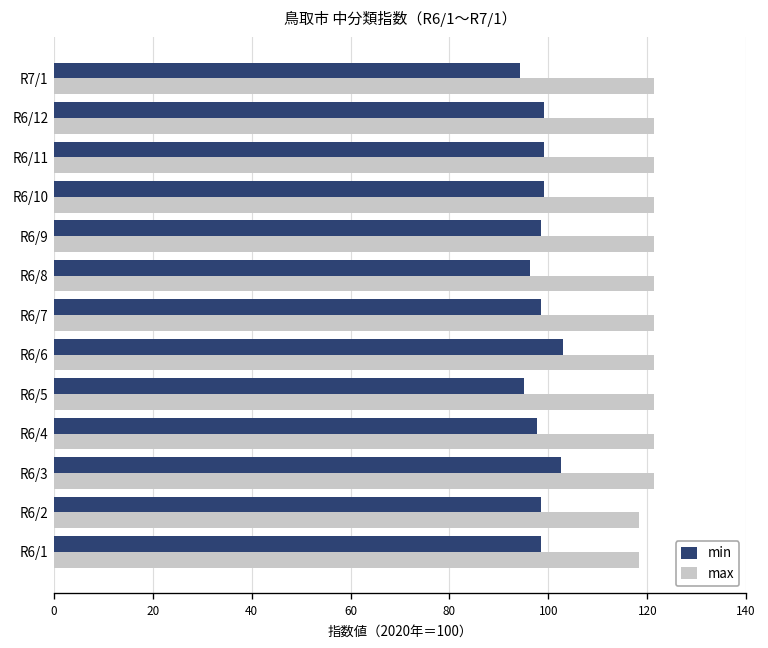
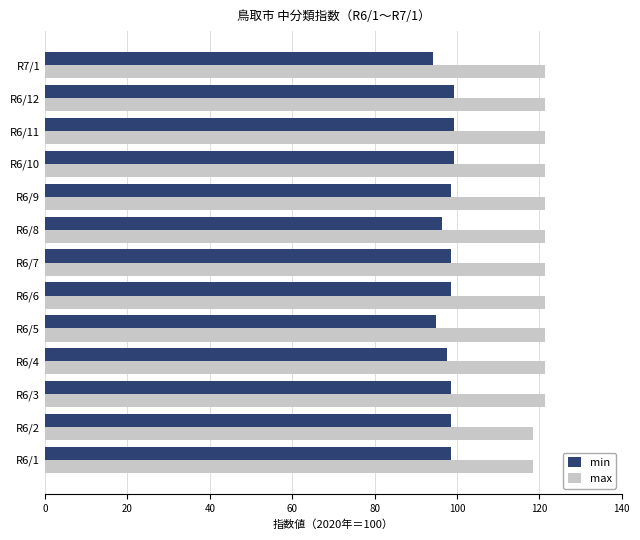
min, R6/6: 103 -> 99
min, R6/3: 103 -> 99
